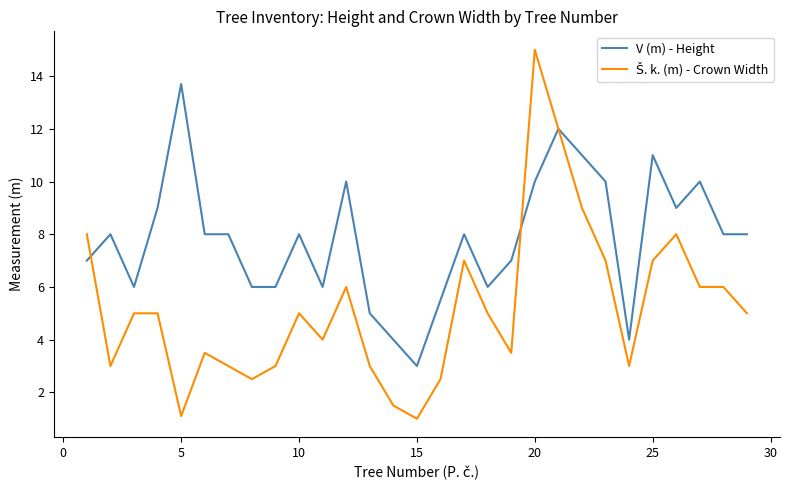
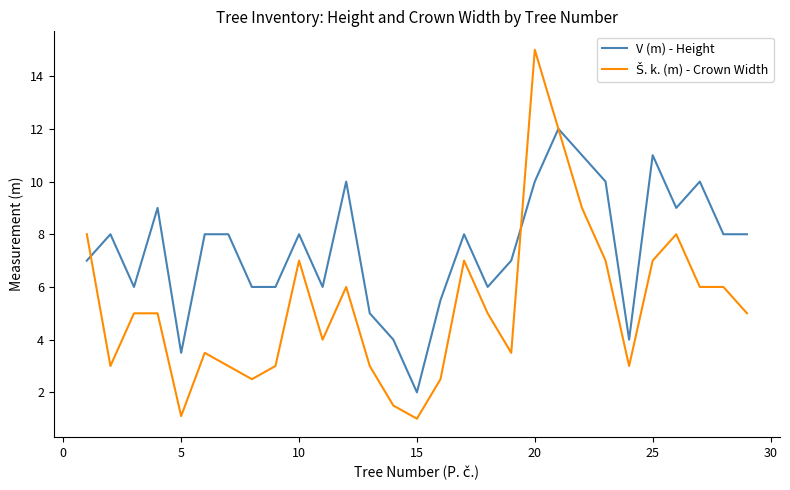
V (m) - Height, 5: 13.7 -> 3.5
Š. k. (m) - Crown Width, 10: 5 -> 7
V (m) - Height, 15: 3 -> 2
